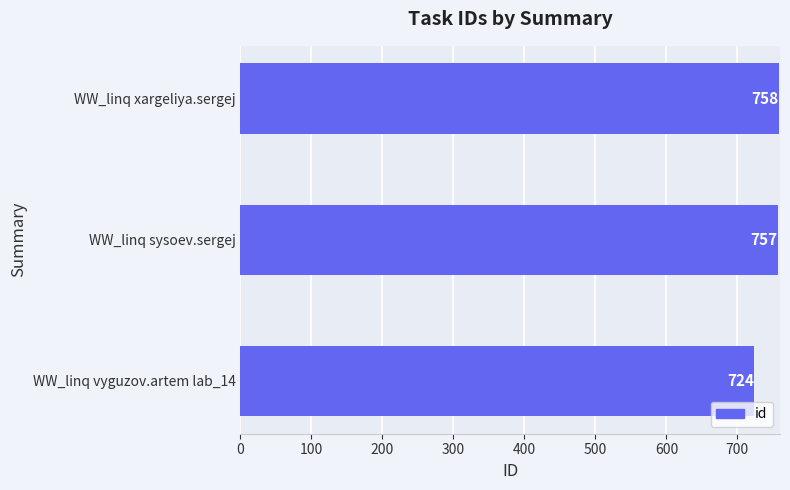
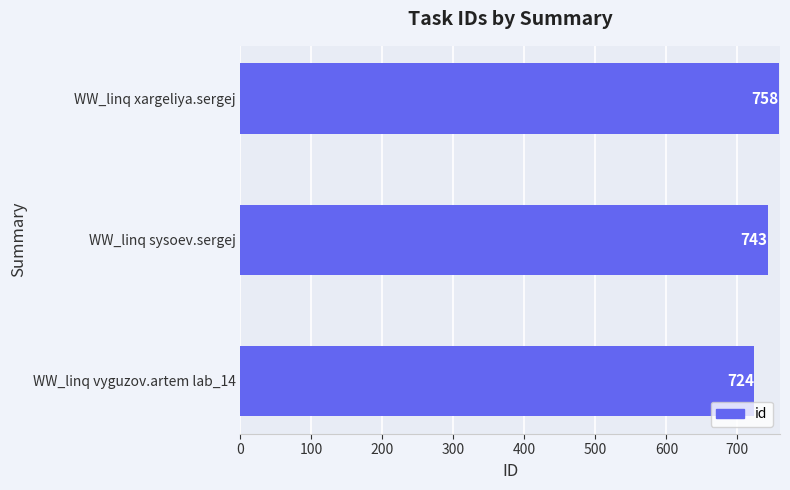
WW_linq sysoev.sergej: 757 -> 743
